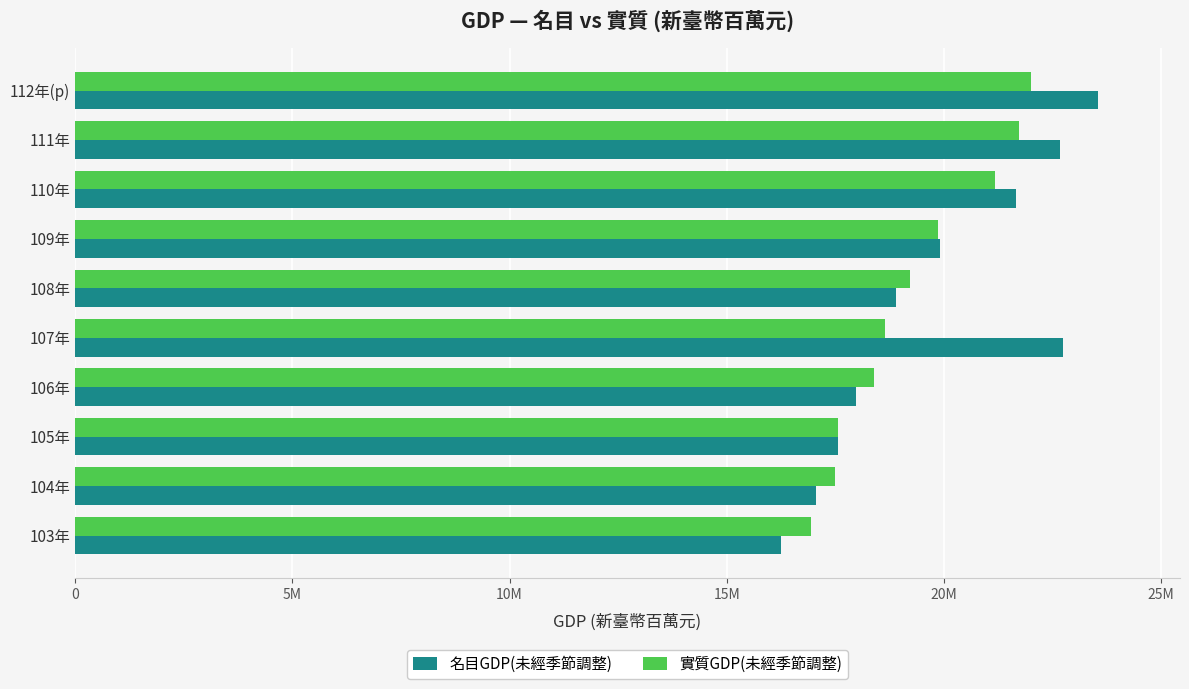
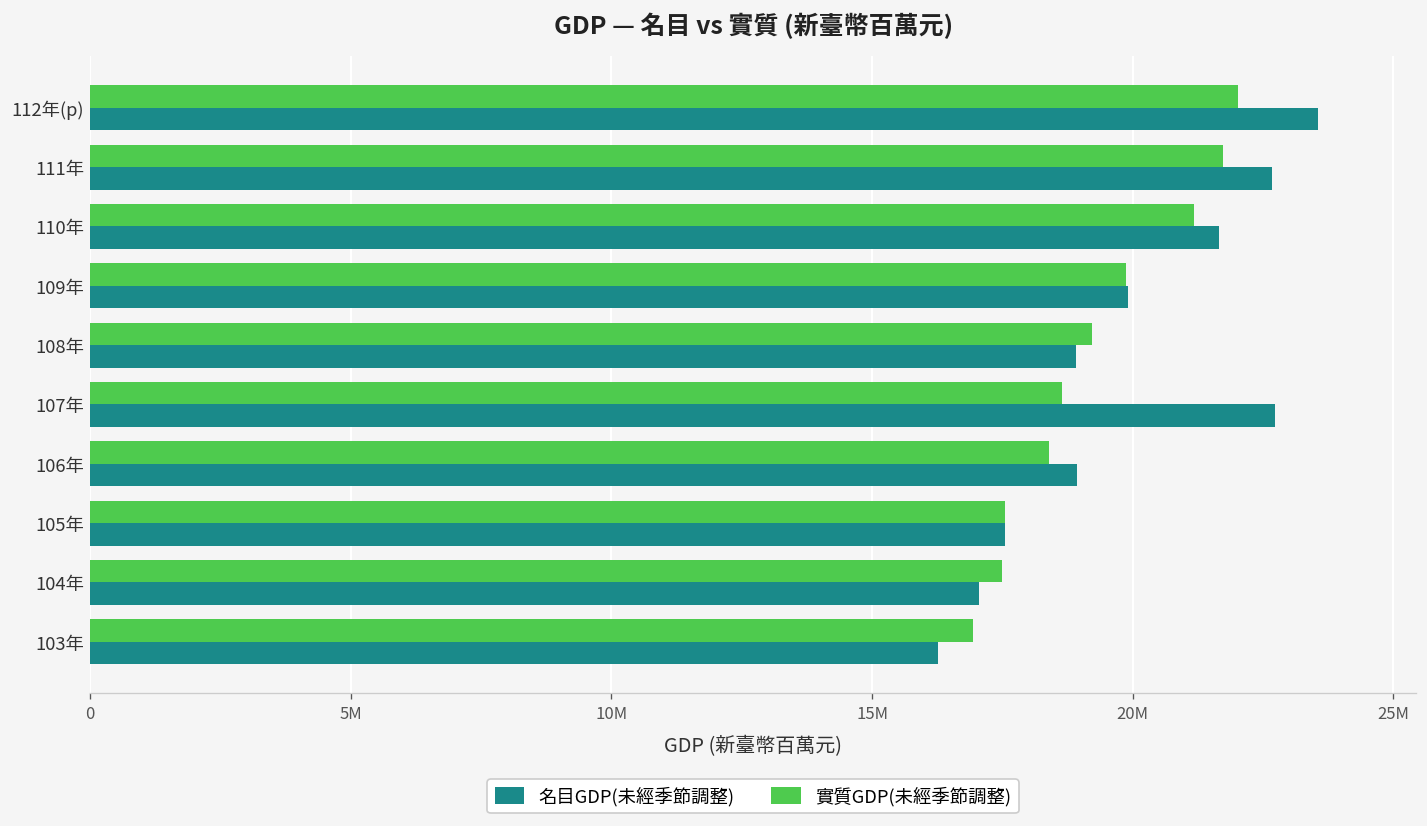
名目GDP(未經季節調整), 106年: 18000000 -> 18900000
